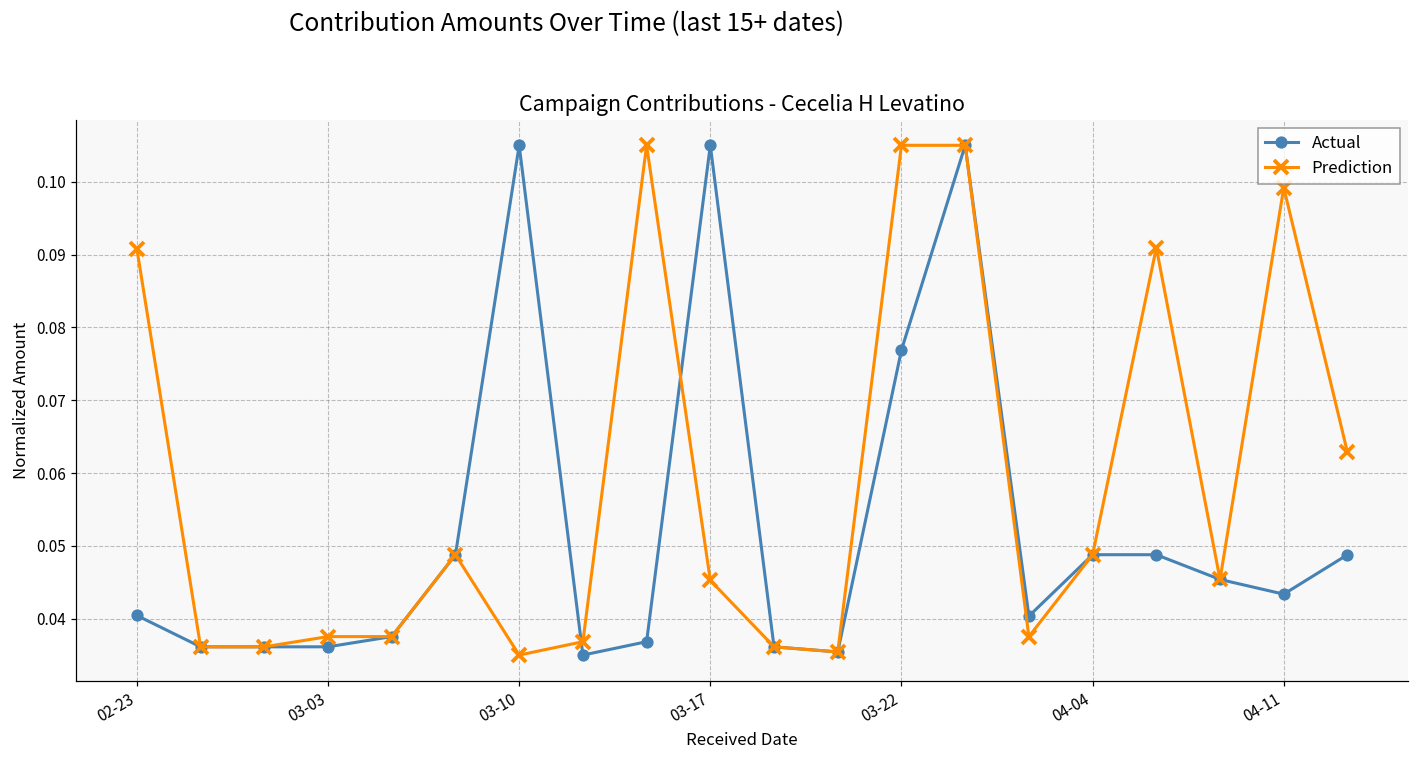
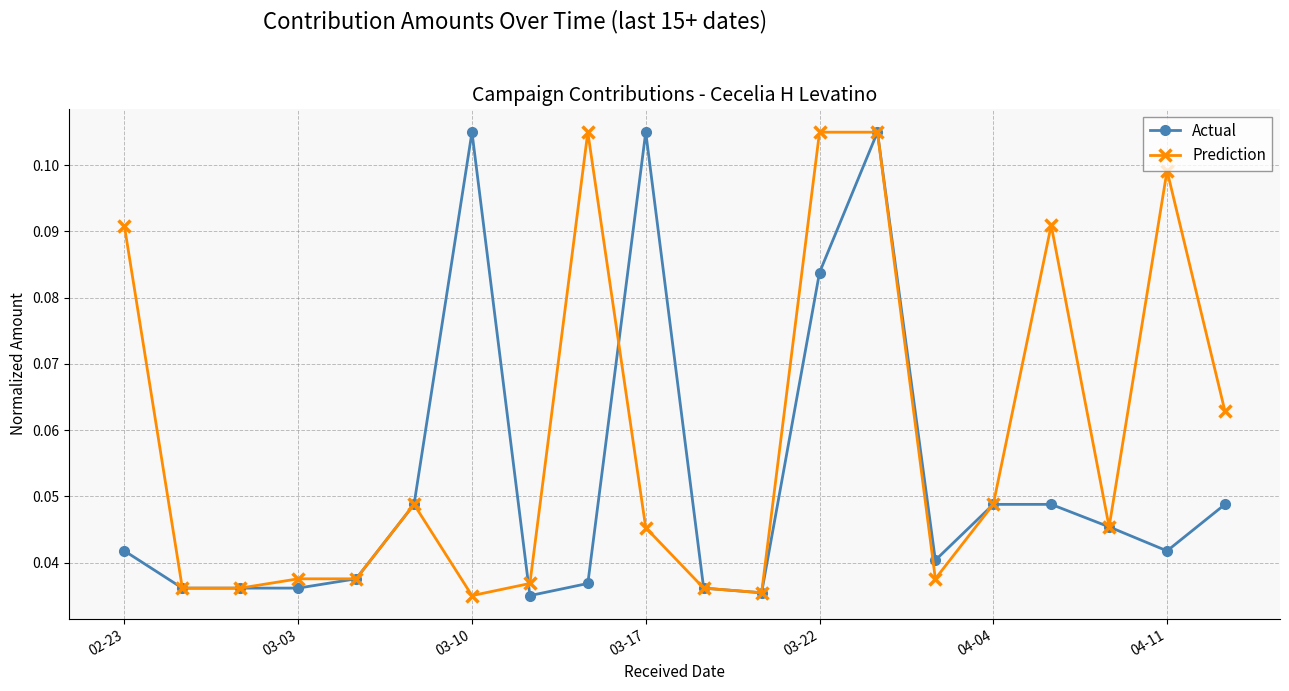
Actual, 02-23: 0.040 -> 0.042
Actual, 03-22: 0.077 -> 0.084
Actual, 04-11: 0.043 -> 0.042
